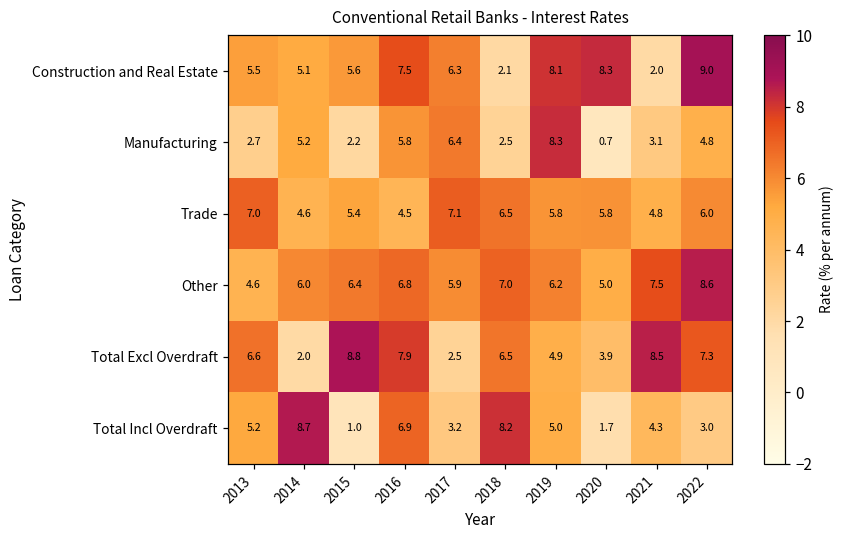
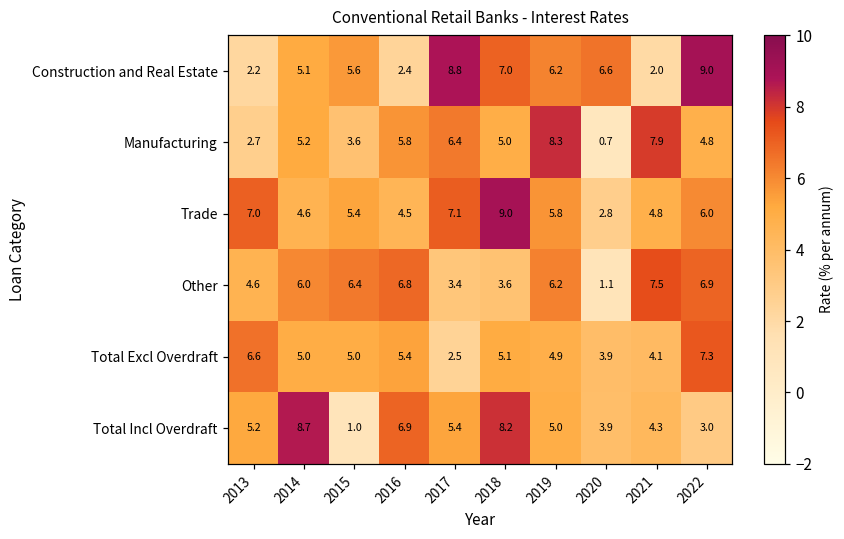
Construction and Real Estate, 2013: 5.5 -> 2.2
Construction and Real Estate, 2016: 7.5 -> 2.4
Construction and Real Estate, 2017: 6.3 -> 8.8
Construction and Real Estate, 2018: 2.1 -> 7.0
Construction and Real Estate, 2019: 8.1 -> 6.2
Construction and Real Estate, 2020: 8.3 -> 6.6
Manufacturing, 2015: 2.2 -> 3.6
Manufacturing, 2018: 2.5 -> 5.0
Manufacturing, 2021: 3.1 -> 7.9
Trade, 2018: 6.5 -> 9.0
Trade, 2020: 5.8 -> 2.8
Other, 2017: 5.9 -> 3.4
Other, 2018: 7.0 -> 3.6
Other, 2020: 5.0 -> 1.1
Other, 2022: 8.6 -> 6.9
Total Excl Overdraft, 2014: 2.0 -> 5.0
Total Excl Overdraft, 2015: 8.8 -> 5.0
Total Excl Overdraft, 2016: 7.9 -> 5.4
Total Excl Overdraft, 2018: 6.5 -> 5.1
Total Excl Overdraft, 2021: 8.5 -> 4.1
Total Incl Overdraft, 2017: 3.2 -> 5.4
Total Incl Overdraft, 2020: 1.7 -> 3.9
